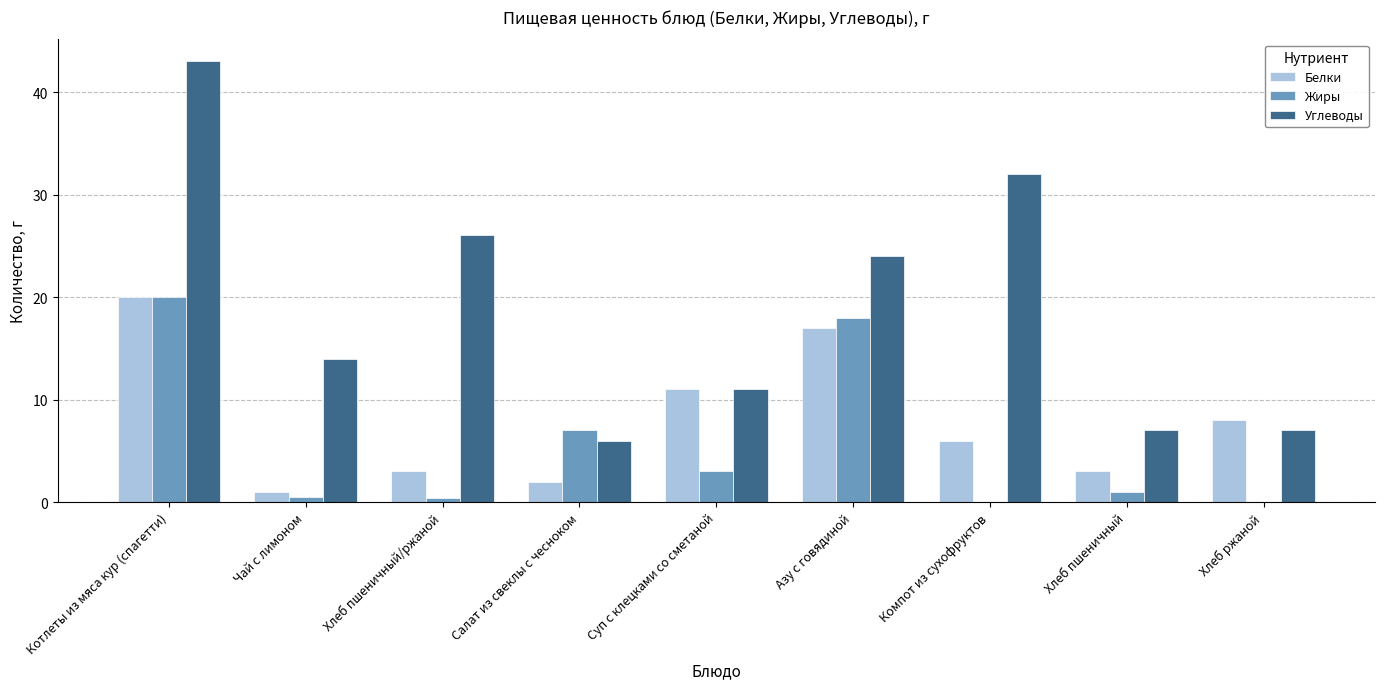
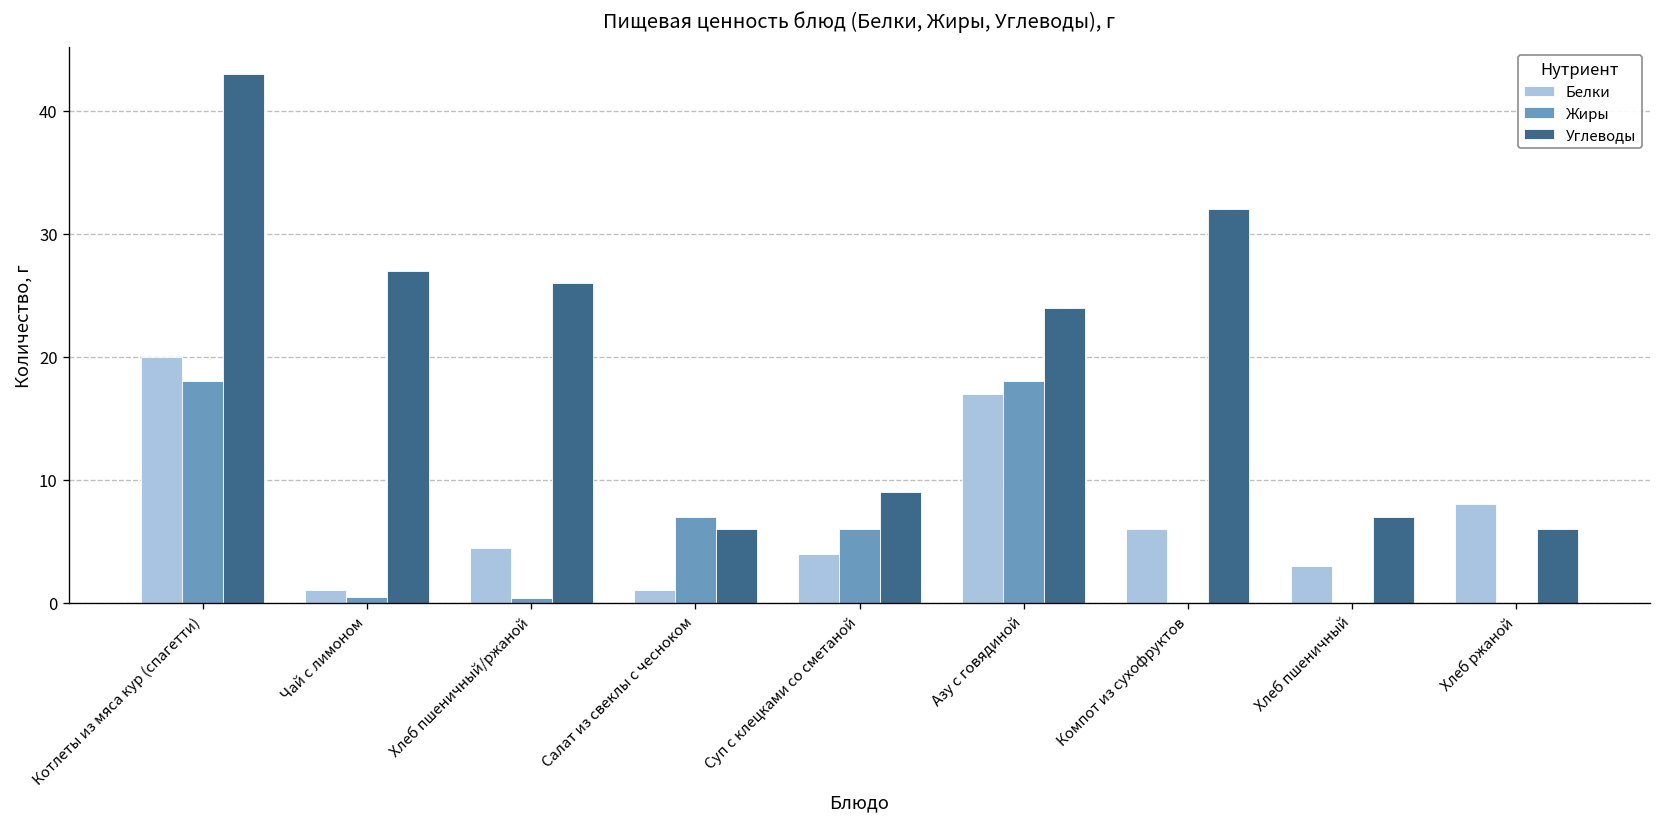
Жиры, Котлеты из мяса кур (спагетти): 20 -> 18
Углеводы, Чай с лимоном: 14 -> 27
Белки, Хлеб пшеничный/ржаной: 3.0 -> 4.5
Белки, Салат из свеклы с чесноком: 2 -> 1
Белки, Суп с клецками со сметаной: 11 -> 4
Жиры, Суп с клецками со сметаной: 3 -> 6
Углеводы, Суп с клецками со сметаной: 11 -> 9
Жиры, Хлеб пшеничный: 1 -> 0
Углеводы, Хлеб ржаной: 7 -> 6
